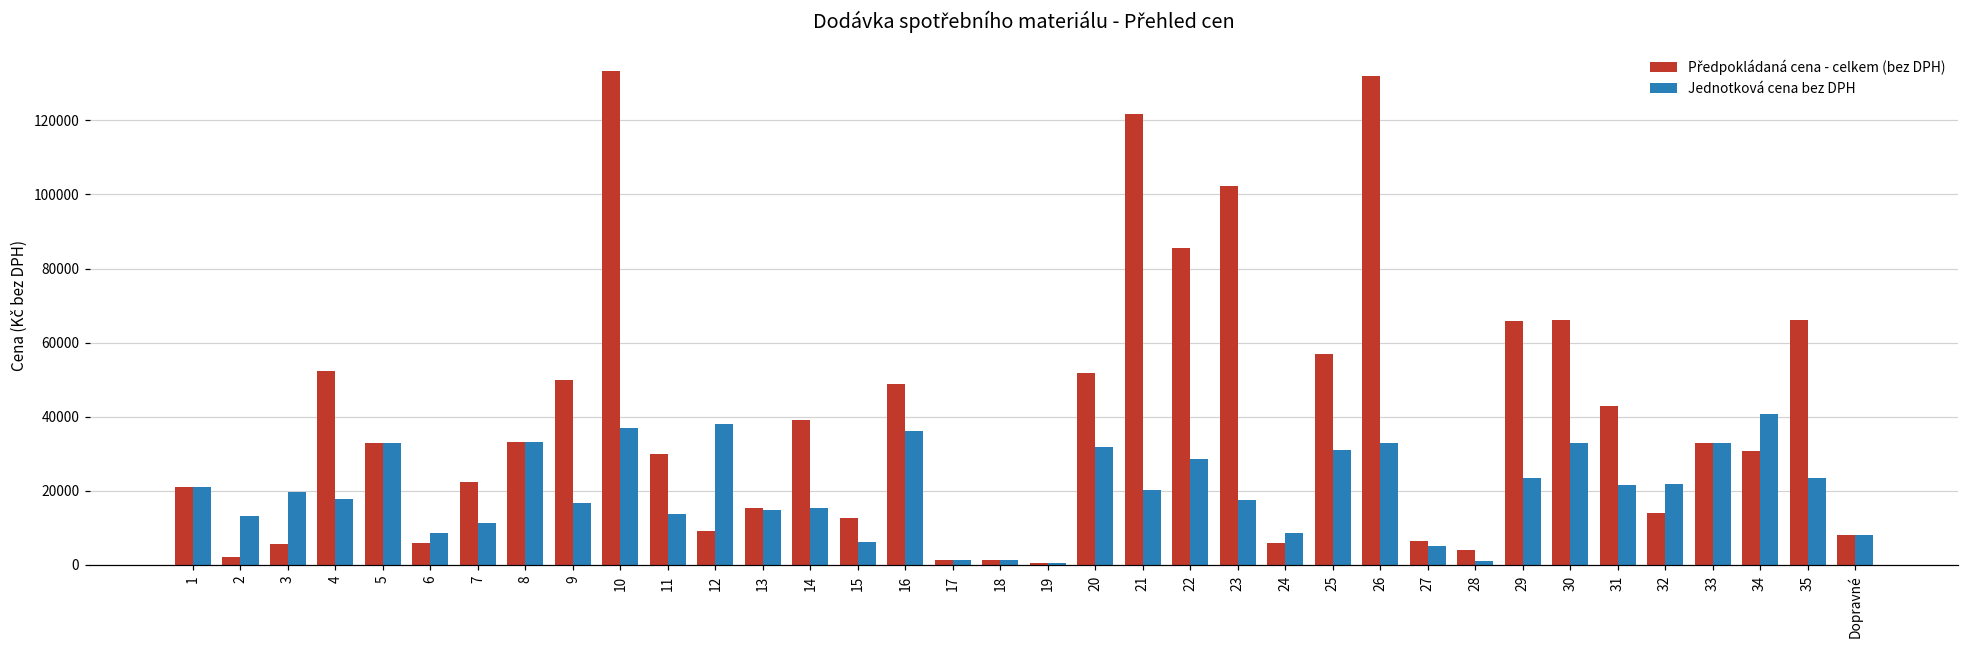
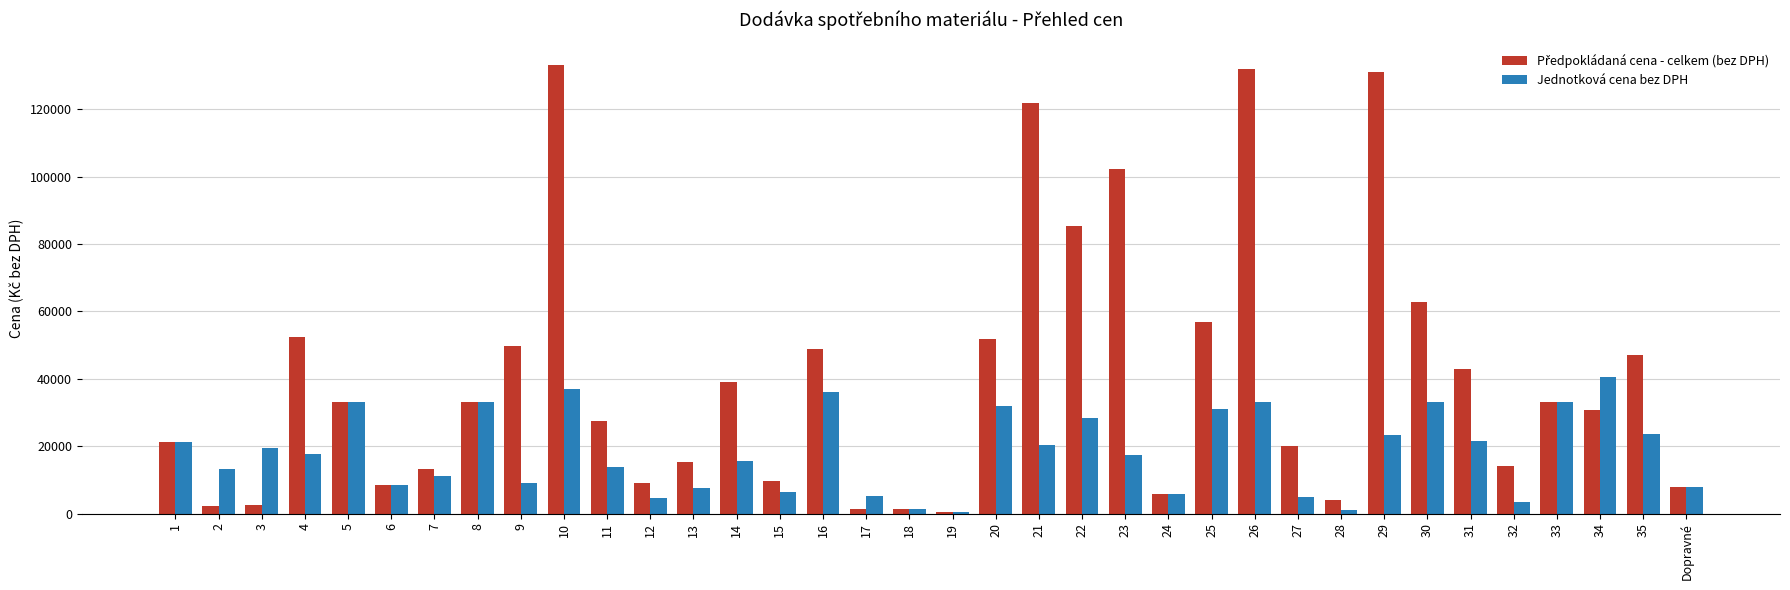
Předpokládaná cena - celkem (bez DPH), 3: 6000 -> 2000
Předpokládaná cena - celkem (bez DPH), 6: 6000 -> 9000
Předpokládaná cena - celkem (bez DPH), 7: 22000 -> 13000
Jednotková cena bez DPH, 9: 17000 -> 9000
Předpokládaná cena - celkem (bez DPH), 11: 30000 -> 28000
Jednotková cena bez DPH, 12: 38000 -> 5000
Jednotková cena bez DPH, 13: 15000 -> 8000
Předpokládaná cena - celkem (bez DPH), 15: 13000 -> 10000
Jednotková cena bez DPH, 17: 1000 -> 5000
Jednotková cena bez DPH, 24: 9000 -> 6000
Předpokládaná cena - celkem (bez DPH), 27: 6000 -> 20000
Předpokládaná cena - celkem (bez DPH), 29: 66000 -> 131000
Předpokládaná cena - celkem (bez DPH), 30: 66000 -> 63000
Jednotková cena bez DPH, 32: 22000 -> 4000
Předpokládaná cena - celkem (bez DPH), 35: 66000 -> 47000
